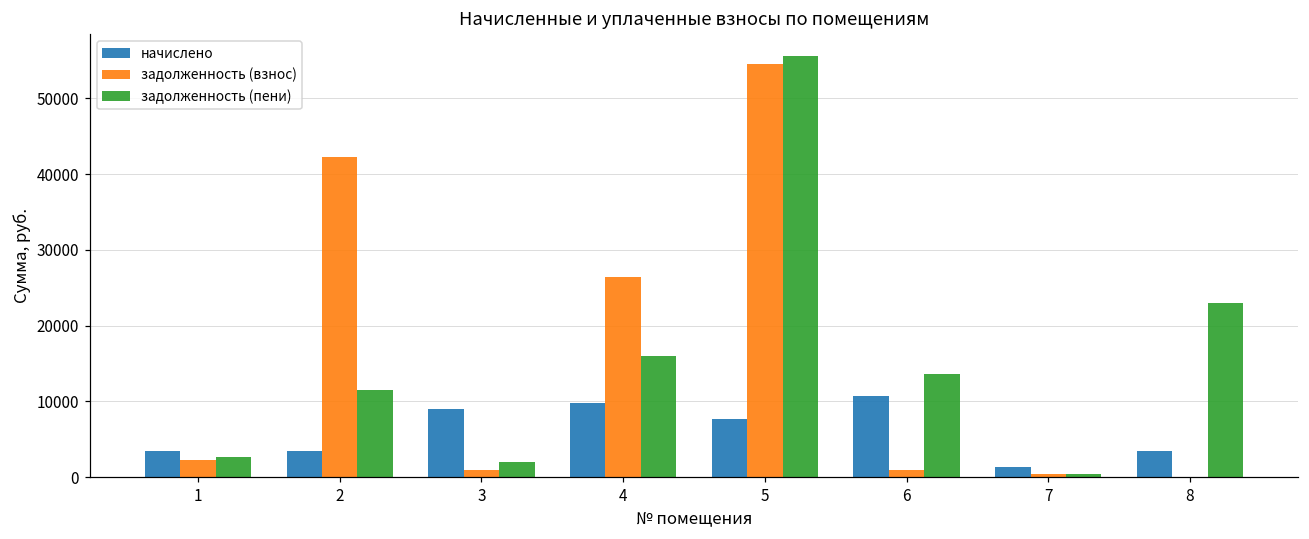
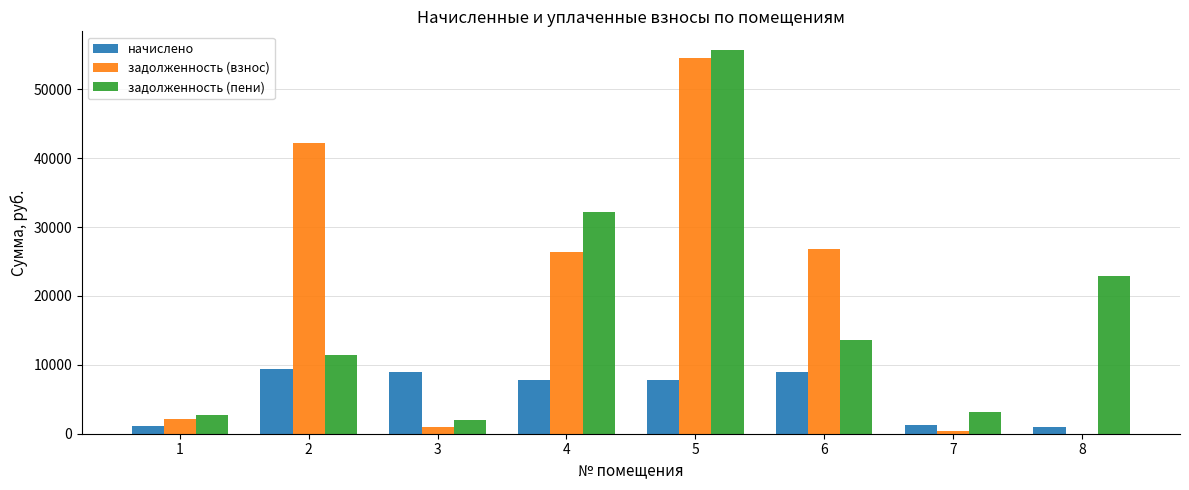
начислено, 1: 3000 -> 1000
начислено, 2: 3000 -> 9000
начислено, 4: 10000 -> 8000
задолженность (пени), 4: 16000 -> 32000
начислено, 6: 11000 -> 9000
задолженность (взнос), 6: 1000 -> 27000
задолженность (пени), 7: 0 -> 3000
начислено, 8: 3000 -> 1000
